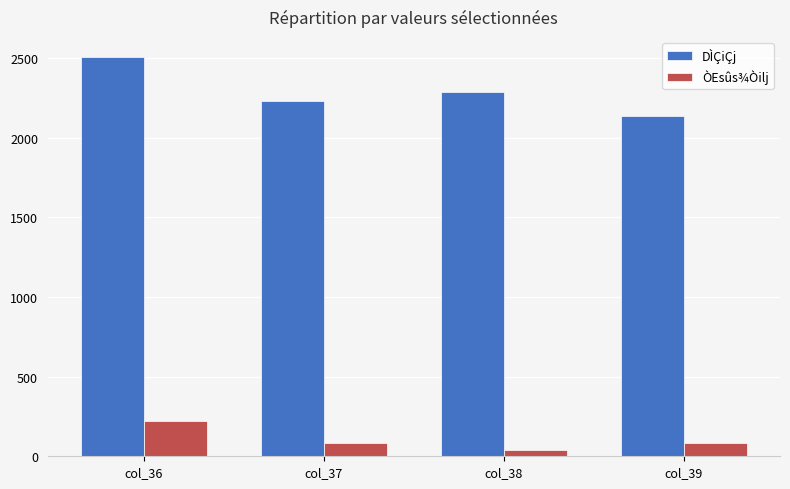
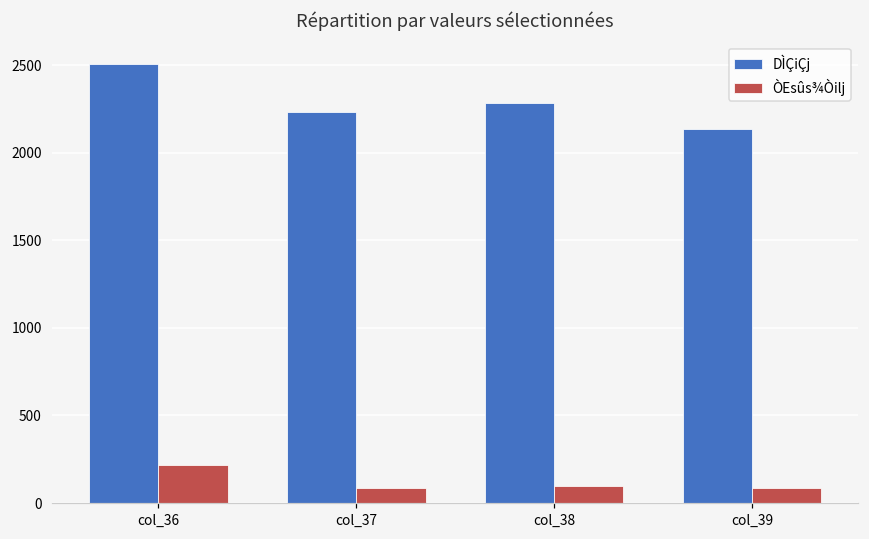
ÒEsûs¾Òilj, col_38: 40 -> 100
